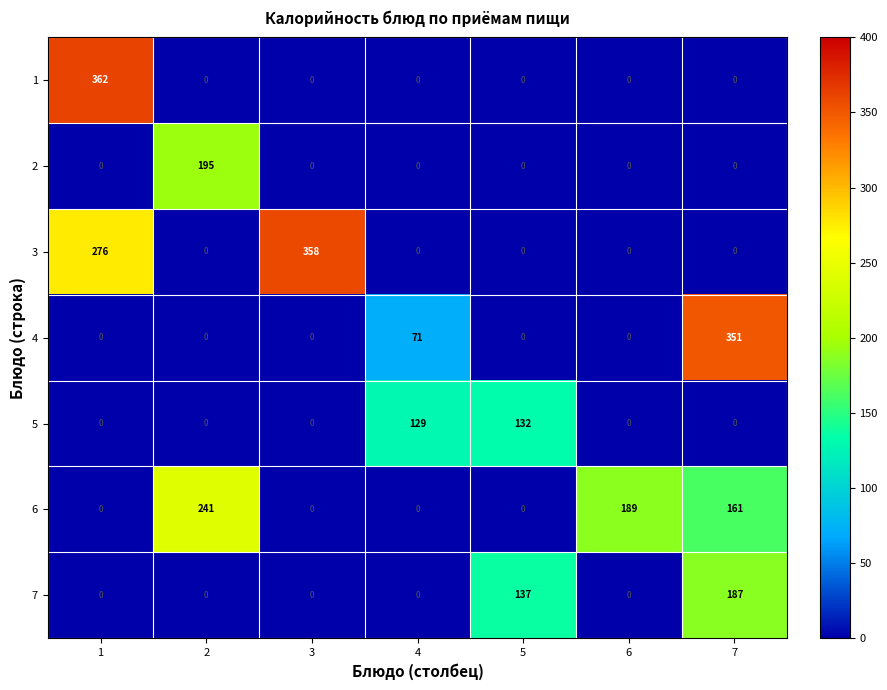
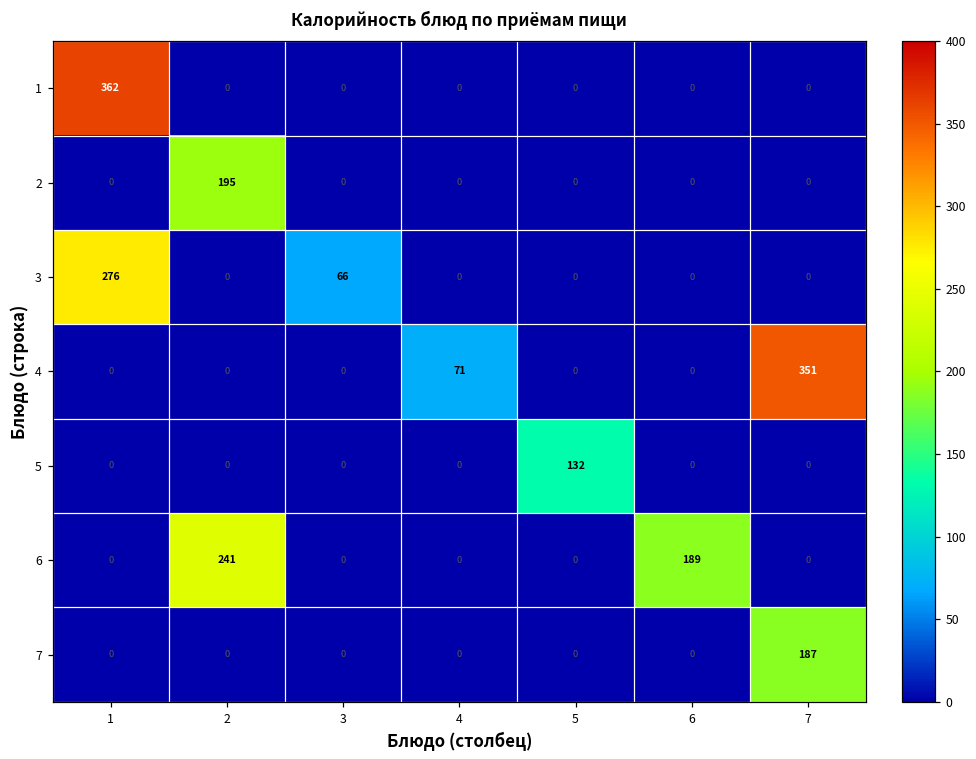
3, 3: 358 -> 66
5, 4: 129 -> 0
6, 7: 161 -> 0
7, 5: 137 -> 0
